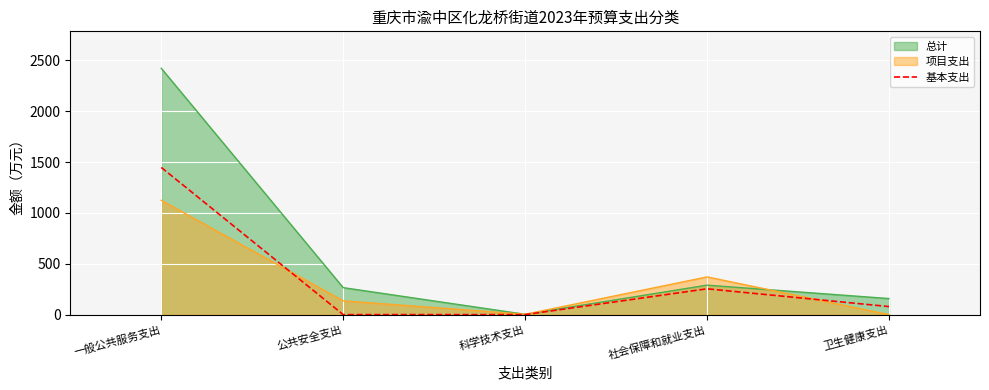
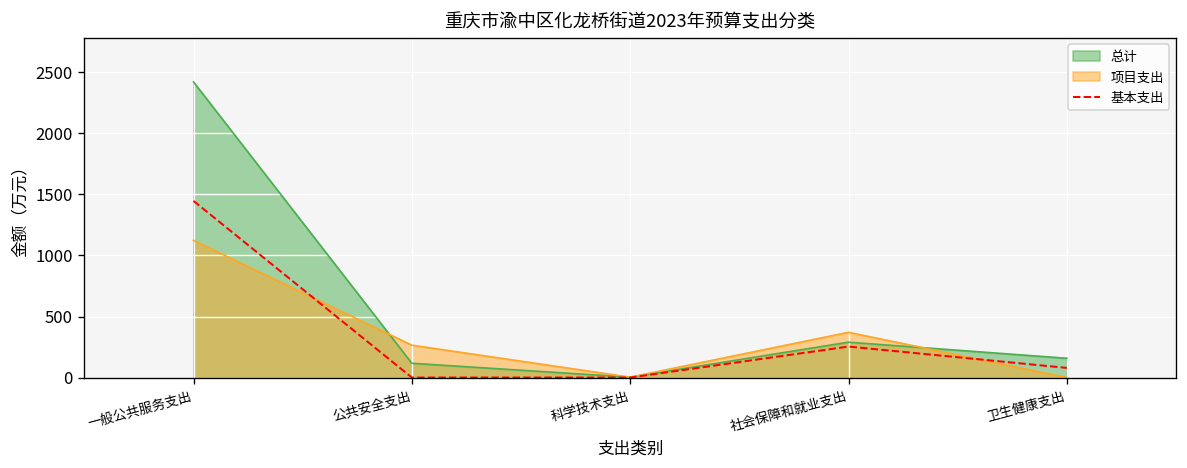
总计, 公共安全支出: 270 -> 120
项目支出, 公共安全支出: 140 -> 270
